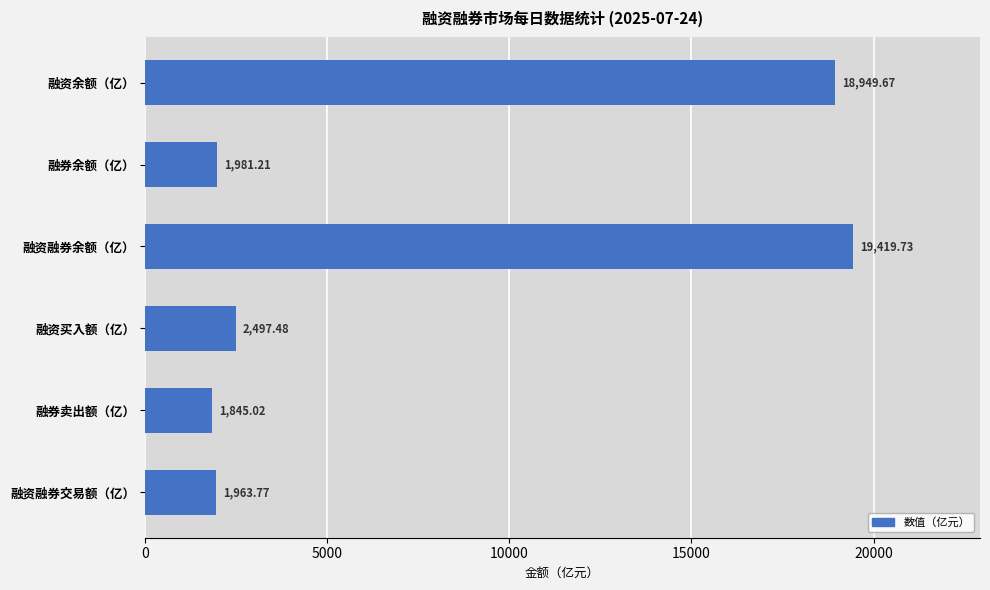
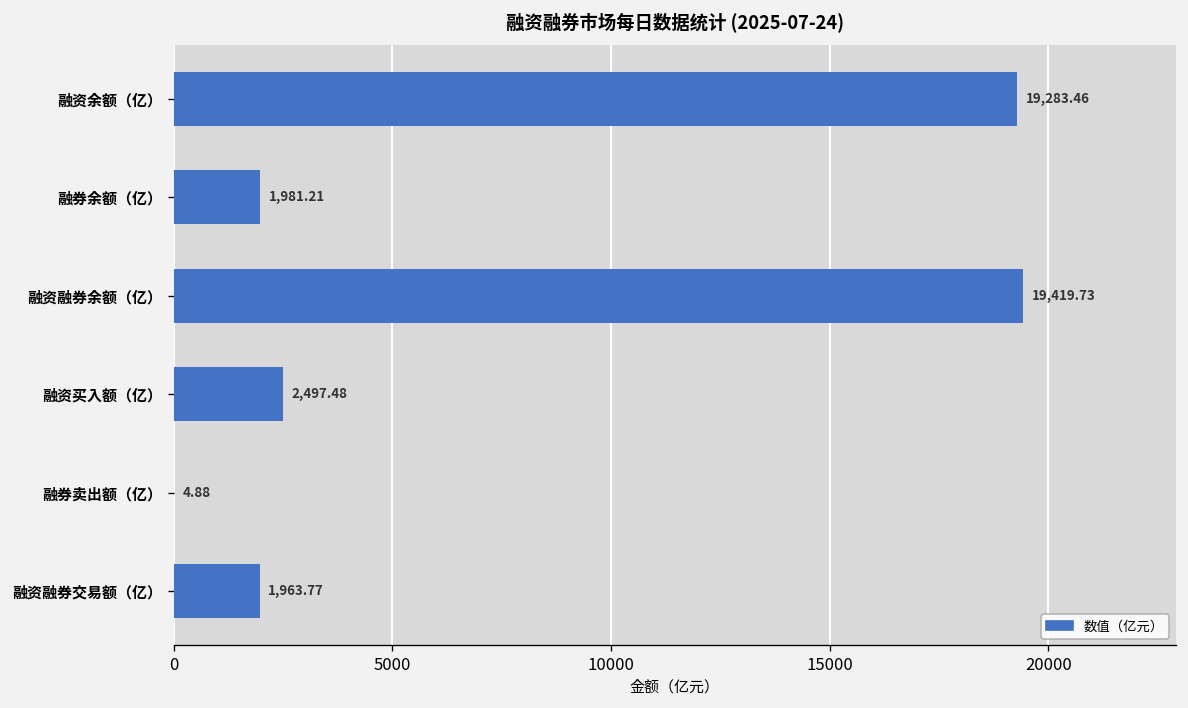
融资余额（亿）: 18,949.67 -> 19,283.46
融券卖出额（亿）: 1,845.02 -> 4.88
